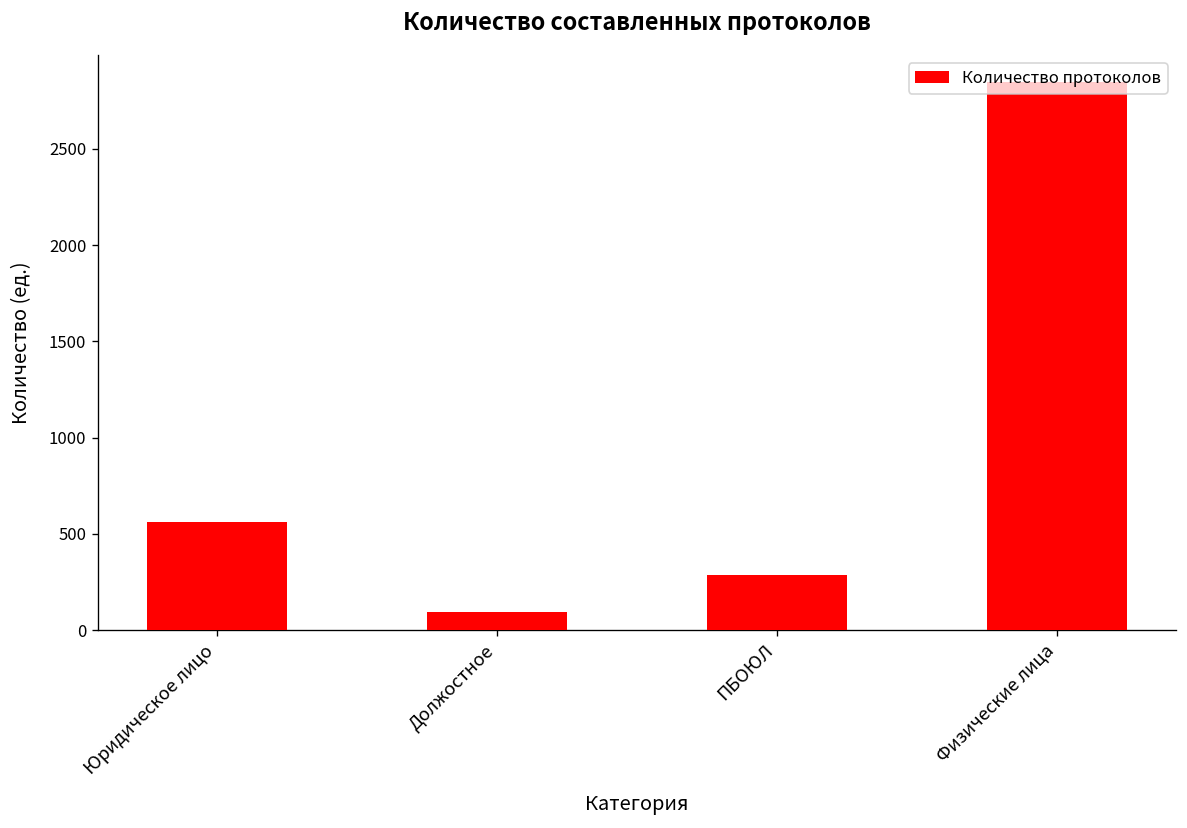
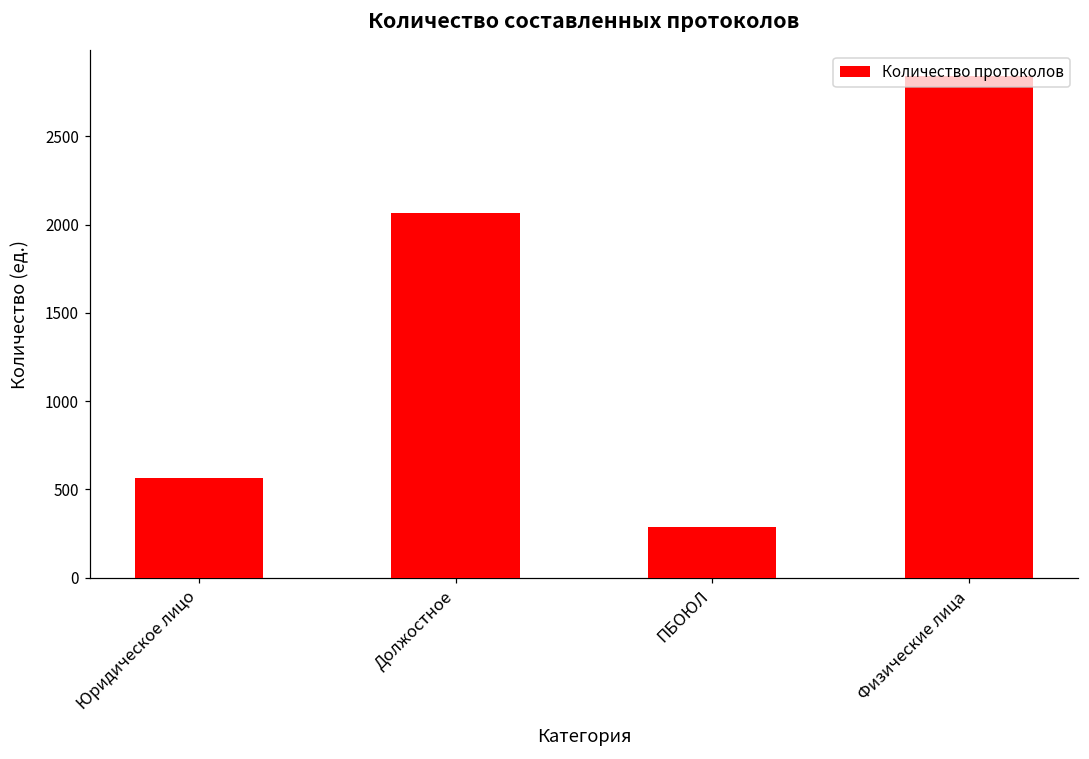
Должостное: 90 -> 2070
